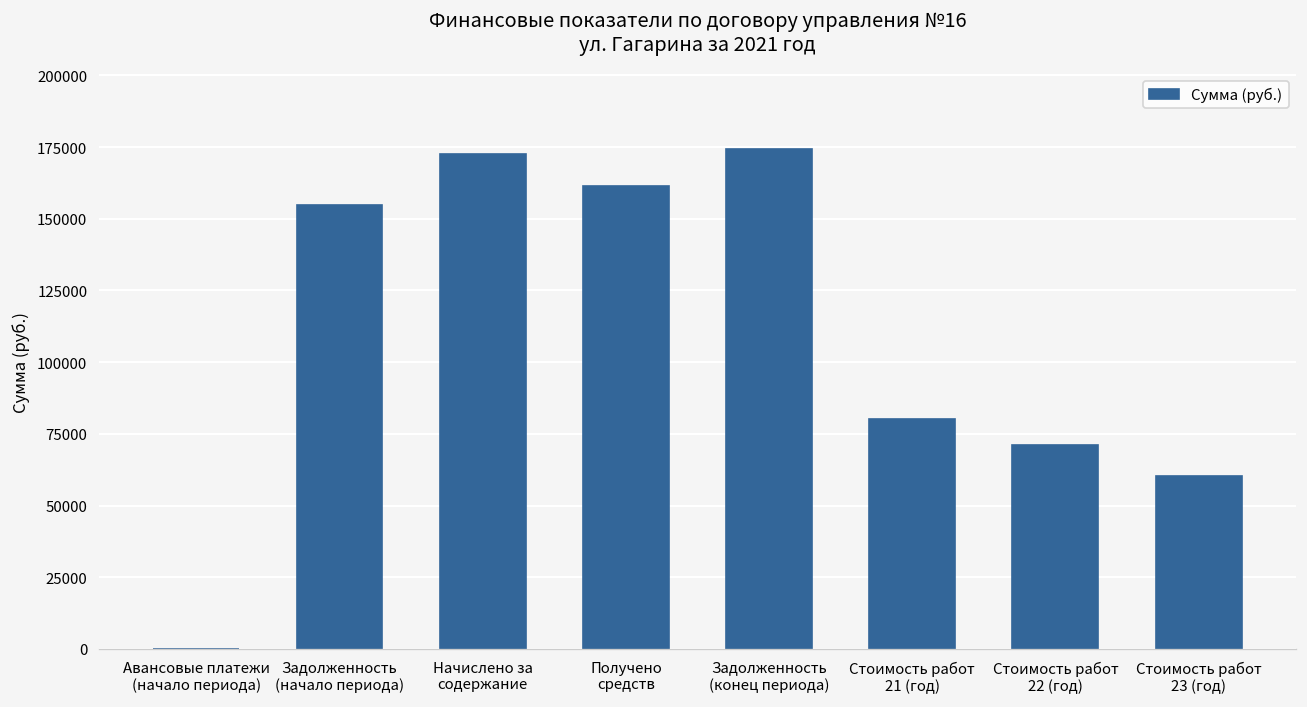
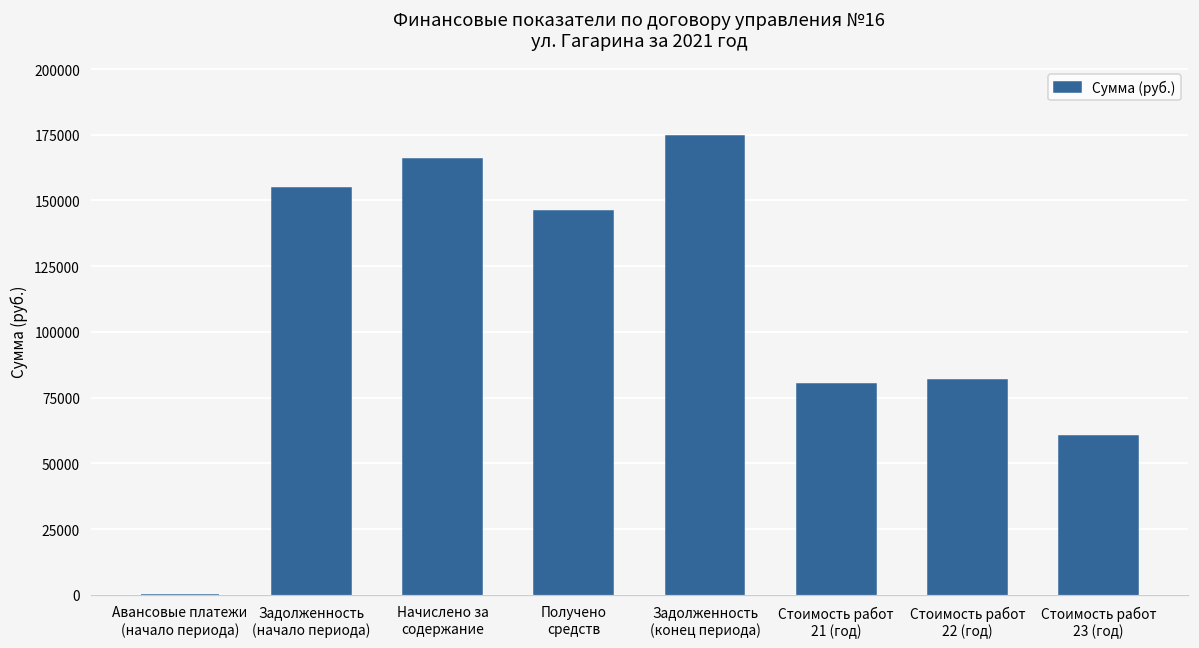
Начислено за содержание: 173000 -> 166000
Получено средств: 162000 -> 146000
Стоимость работ 22 (год): 71000 -> 82000
